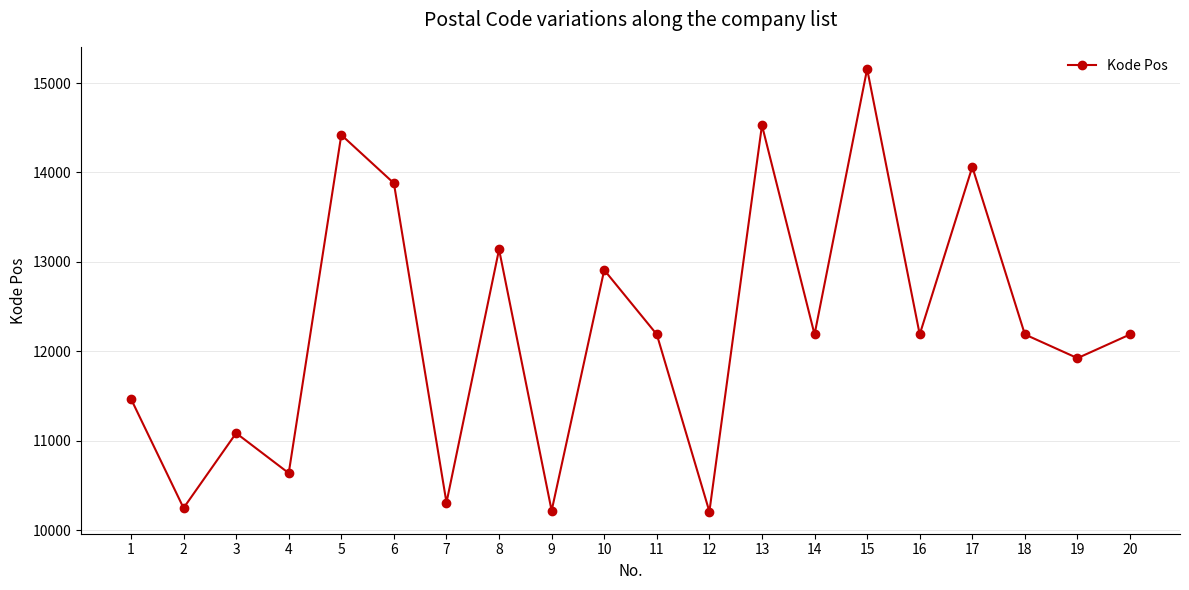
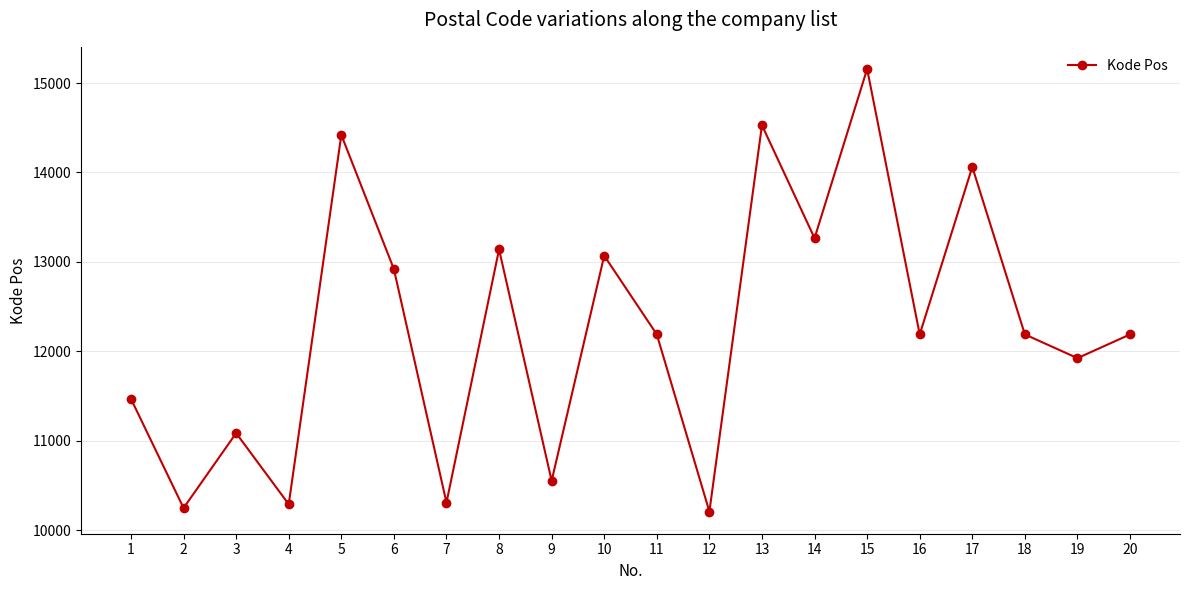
4: 10600 -> 10300
6: 13900 -> 12900
9: 10200 -> 10600
10: 12900 -> 13100
14: 12200 -> 13300
